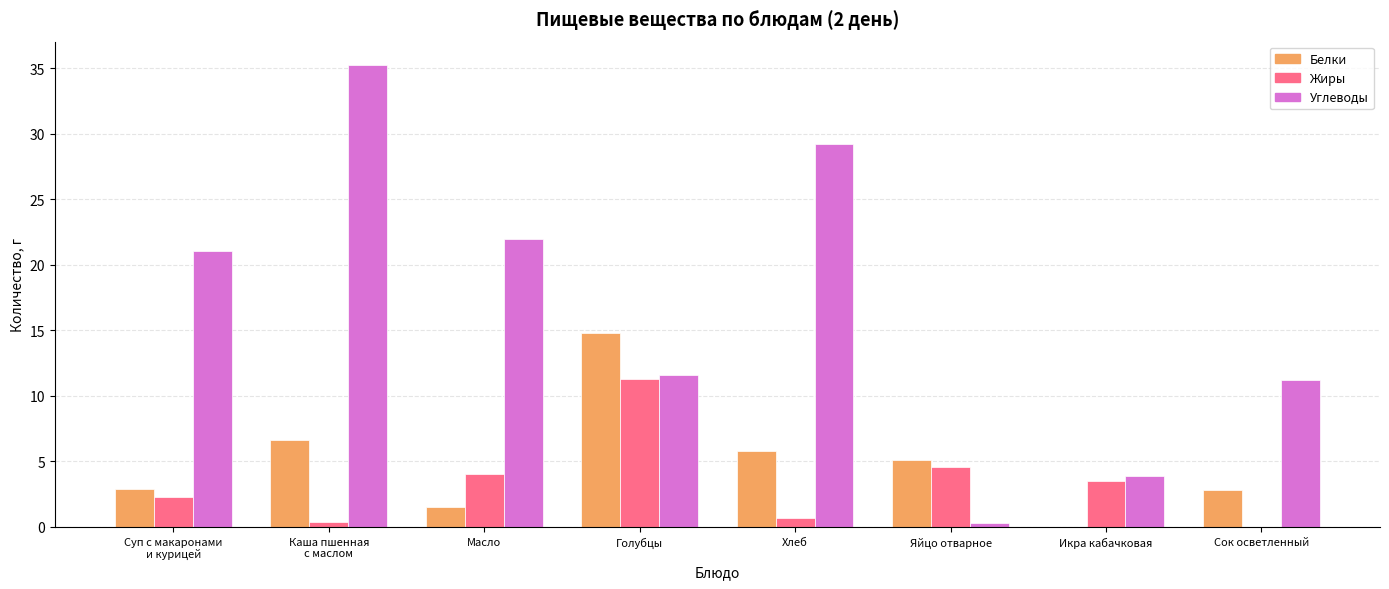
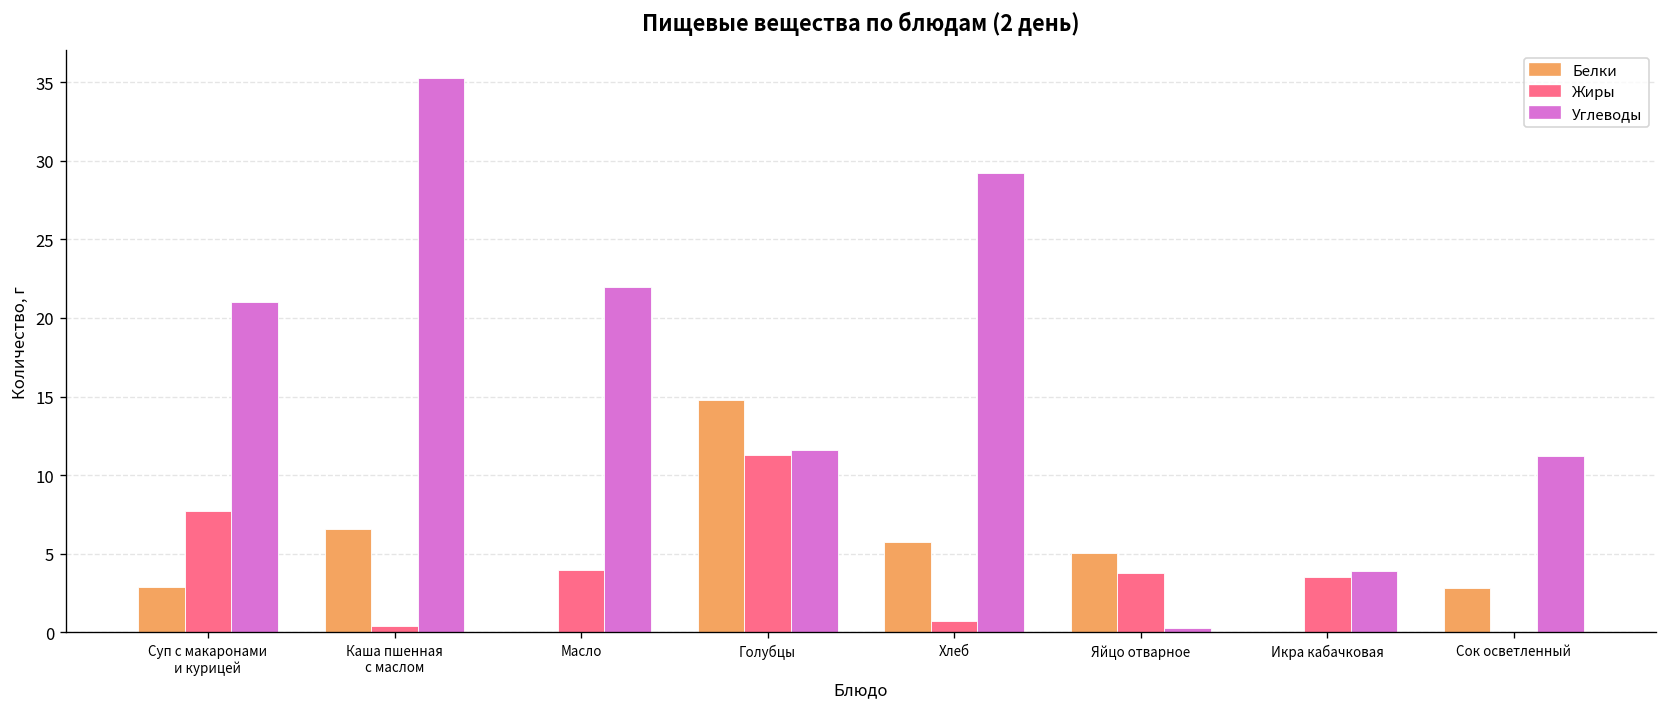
Жиры, Суп с макаронами и курицей: 2.3 -> 7.7
Белки, Масло: 1.5 -> 0.1
Жиры, Яйцо отварное: 4.6 -> 3.8
